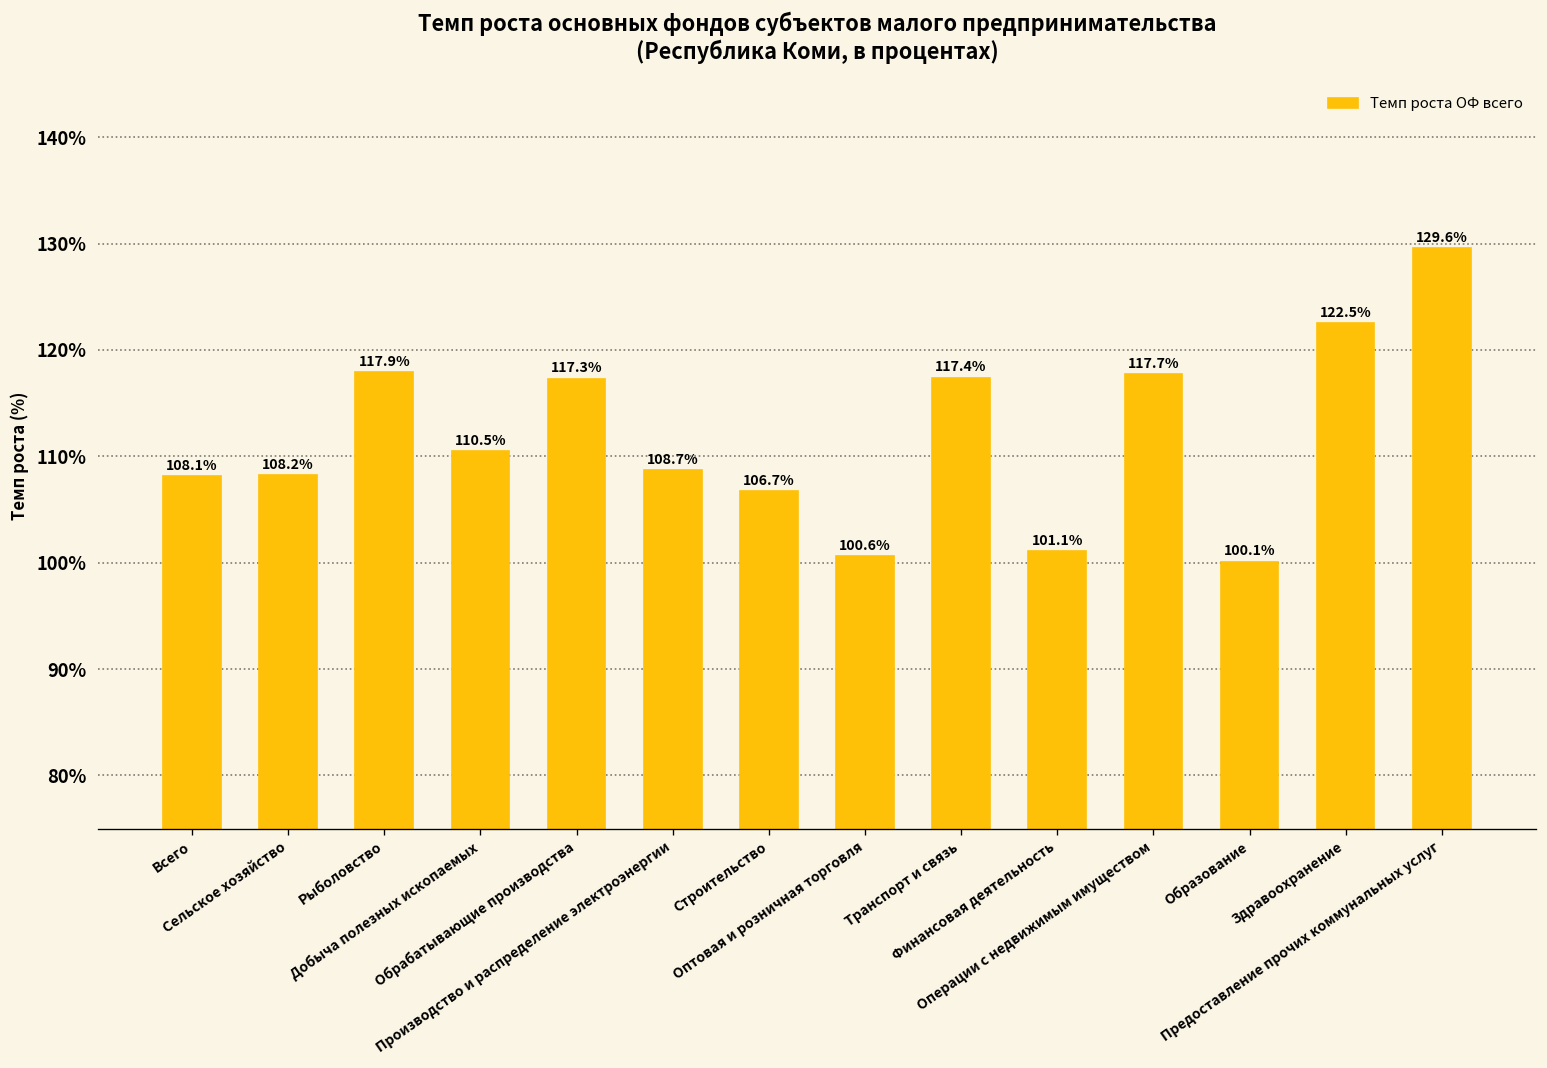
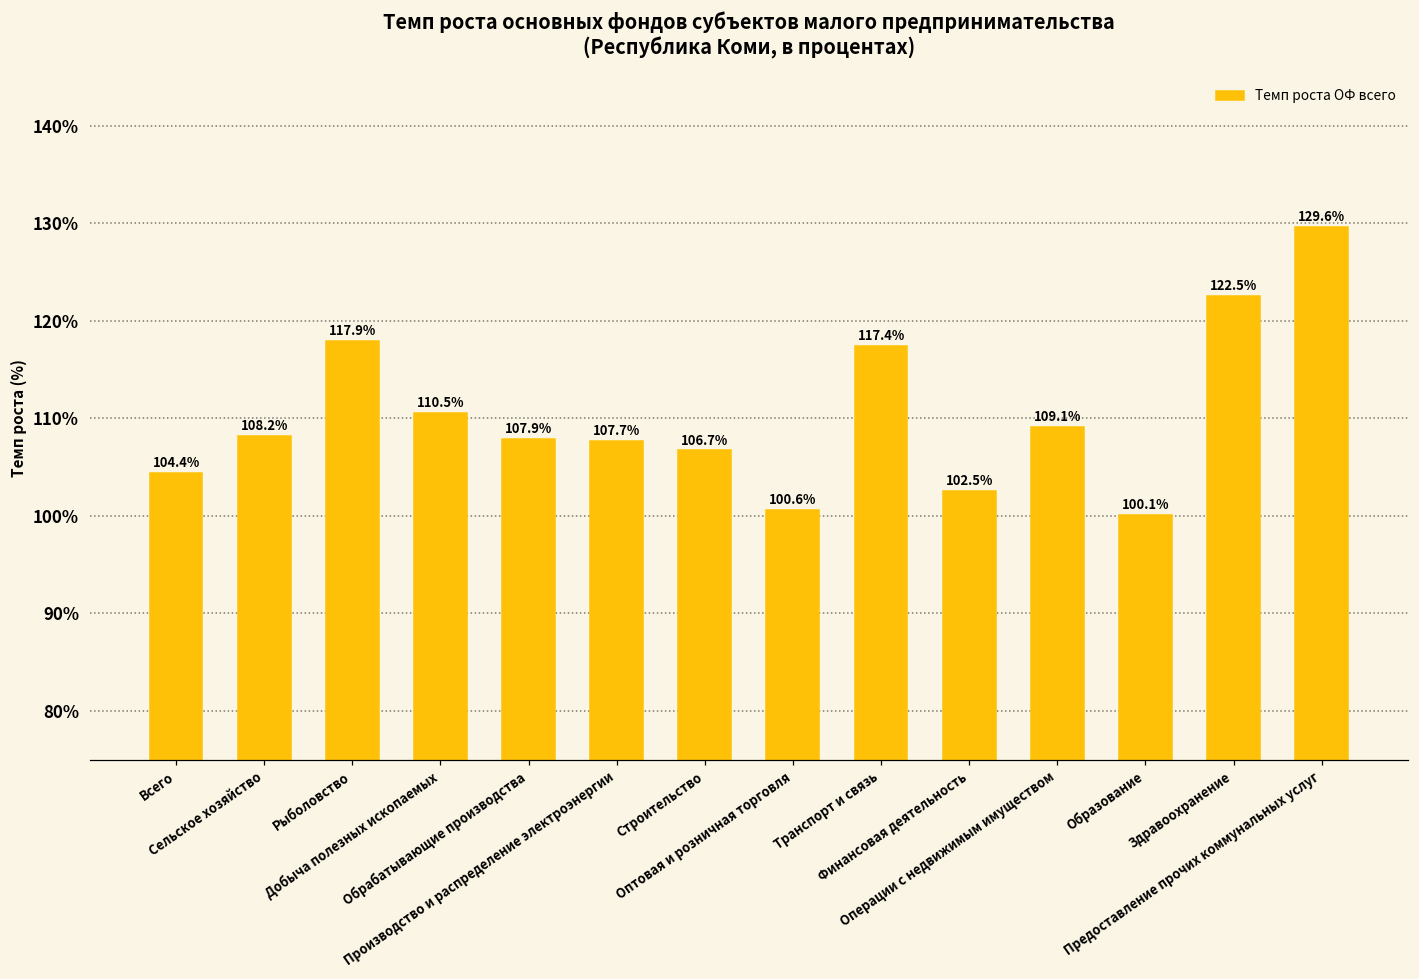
Всего: 108.1% -> 104.4%
Обрабатывающие производства: 117.3% -> 107.9%
Производство и распределение электроэнергии: 108.7% -> 107.7%
Финансовая деятельность: 101.1% -> 102.5%
Операции с недвижимым имуществом: 117.7% -> 109.1%
